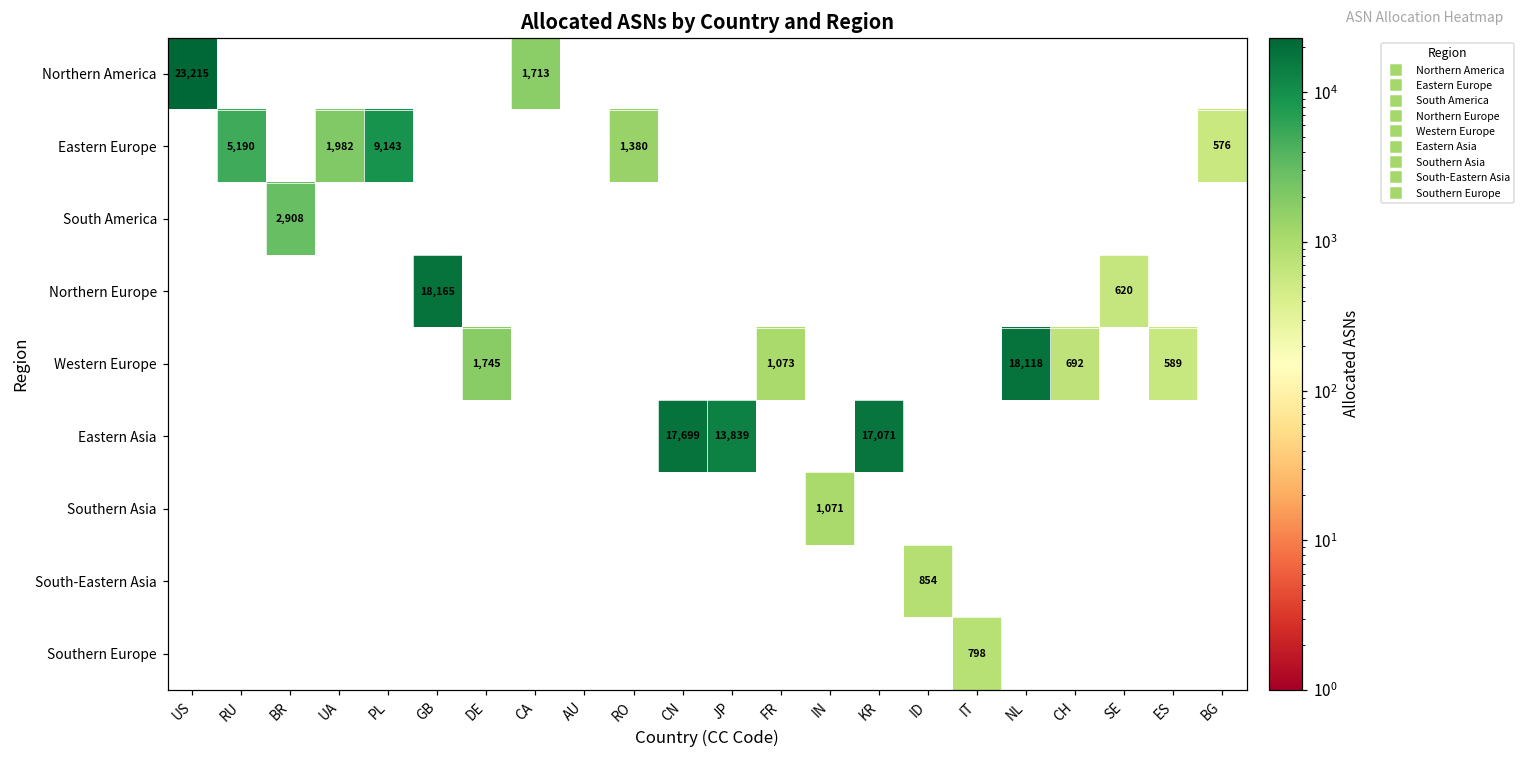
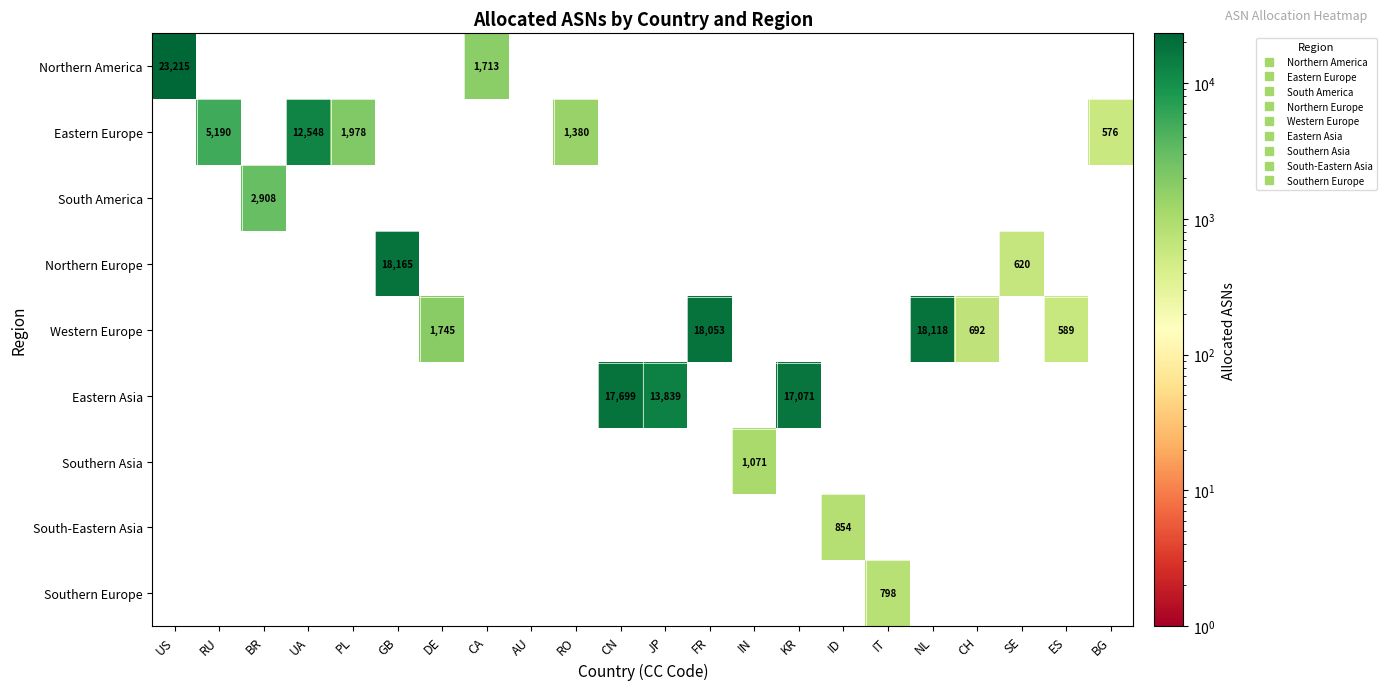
Eastern Europe, UA: 1,982 -> 12,548
Eastern Europe, PL: 9,143 -> 1,978
Western Europe, FR: 1,073 -> 18,053
